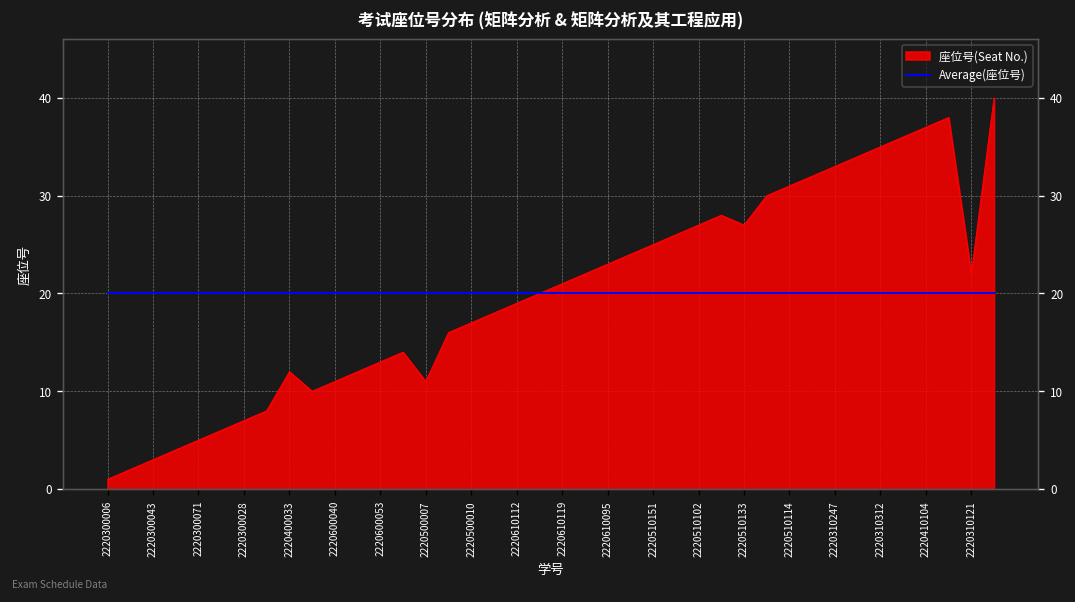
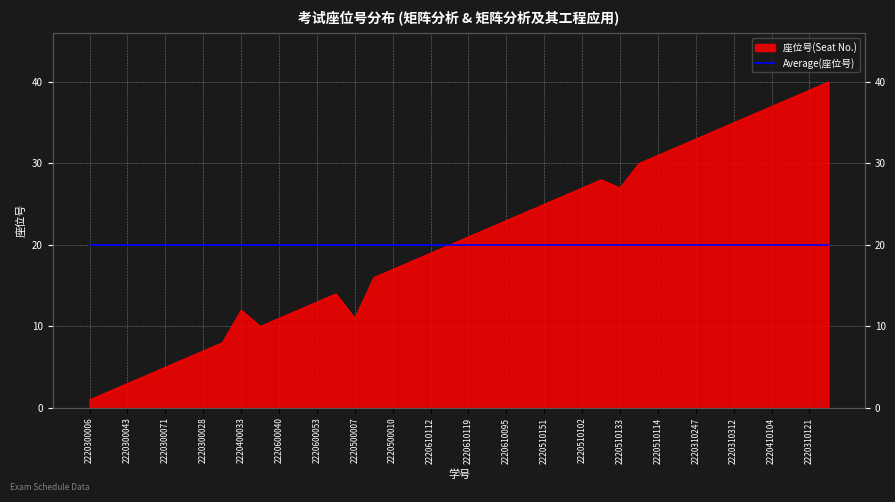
座位号(Seat No.), 2220310121: 22 -> 39
